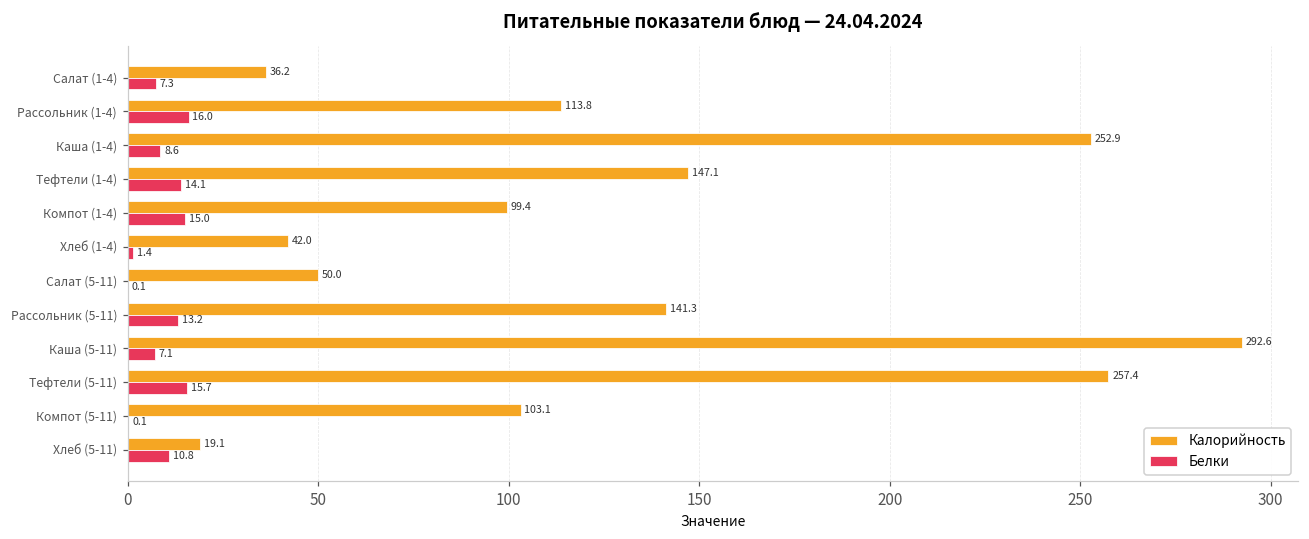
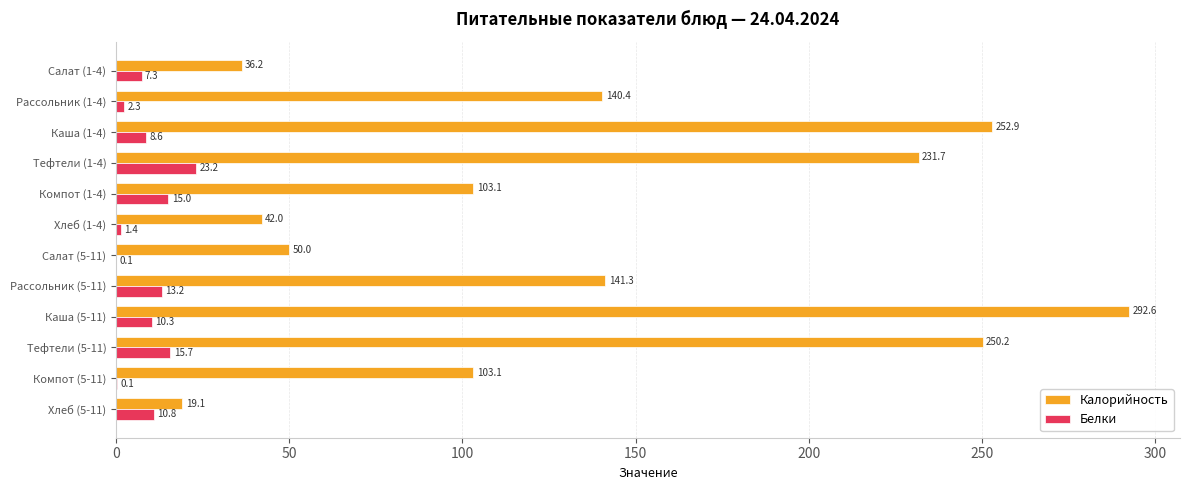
Калорийность, Рассольник (1-4): 113.8 -> 140.4
Белки, Рассольник (1-4): 16.0 -> 2.3
Калорийность, Тефтели (1-4): 147.1 -> 231.7
Белки, Тефтели (1-4): 14.1 -> 23.2
Калорийность, Компот (1-4): 99.4 -> 103.1
Белки, Каша (5-11): 7.1 -> 10.3
Калорийность, Тефтели (5-11): 257.4 -> 250.2
